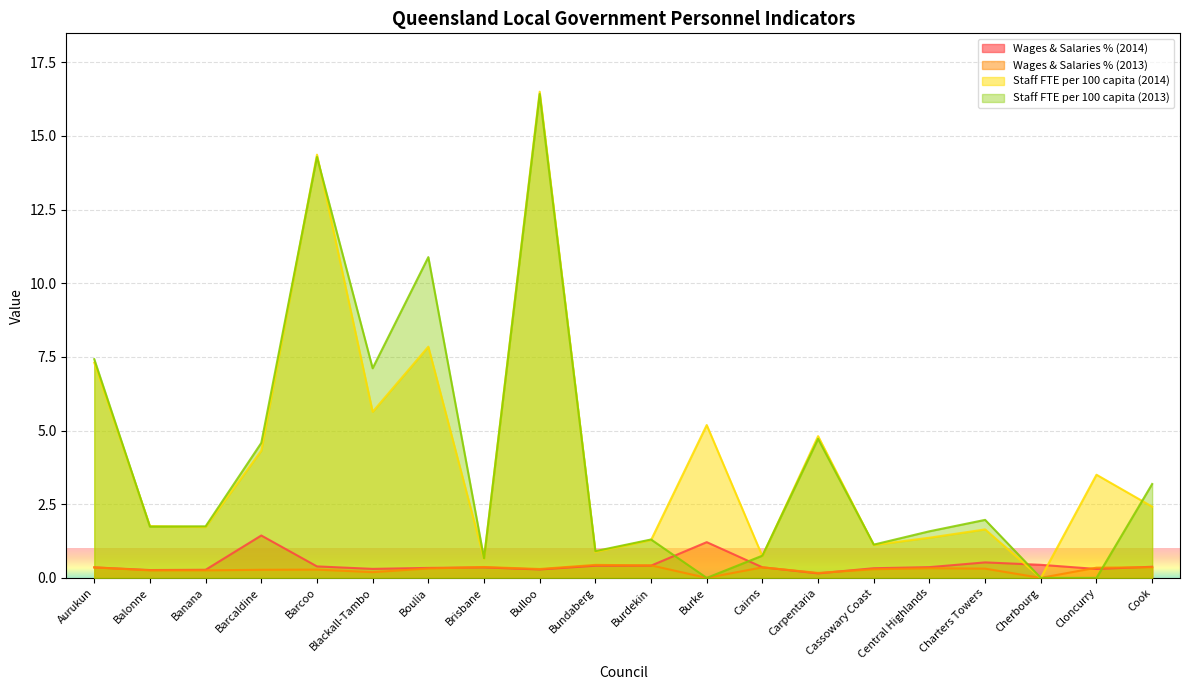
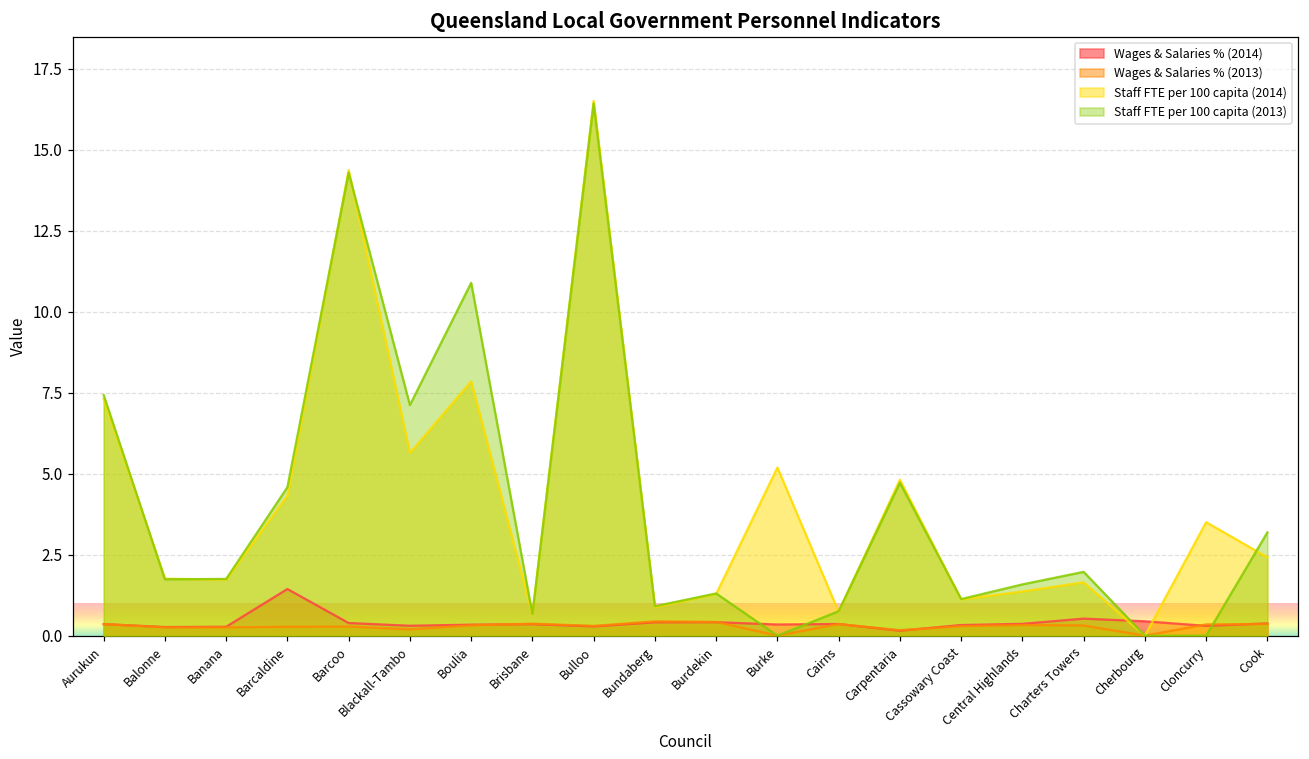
Wages & Salaries % (2014), Burke: 1.2 -> 0.3
